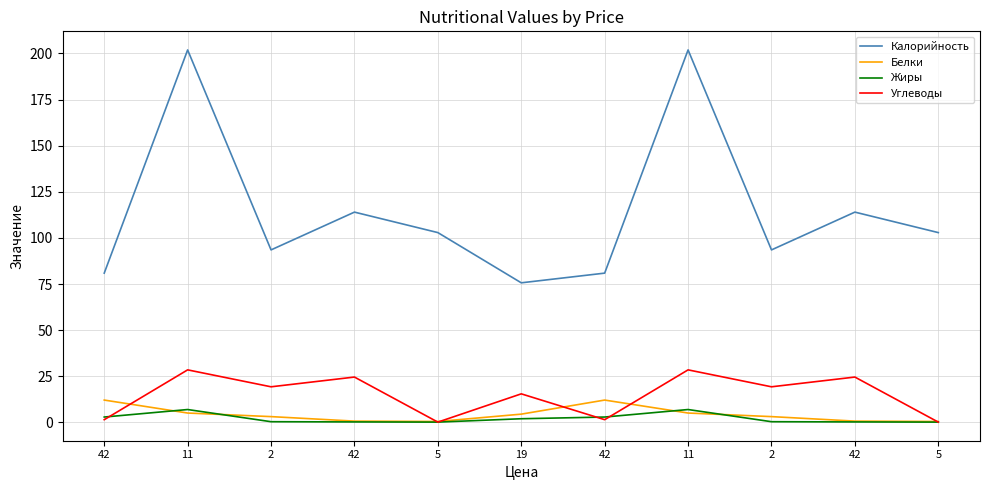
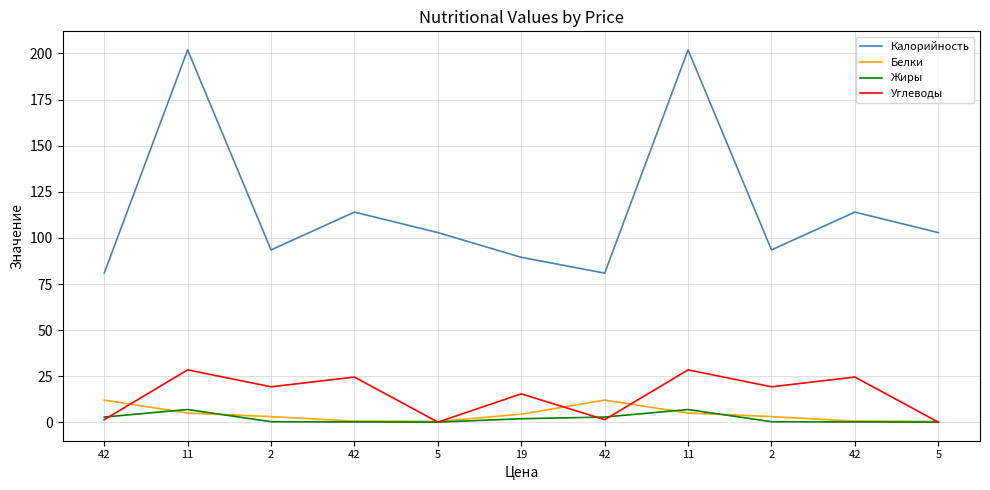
Калорийность, 19: 76 -> 90
